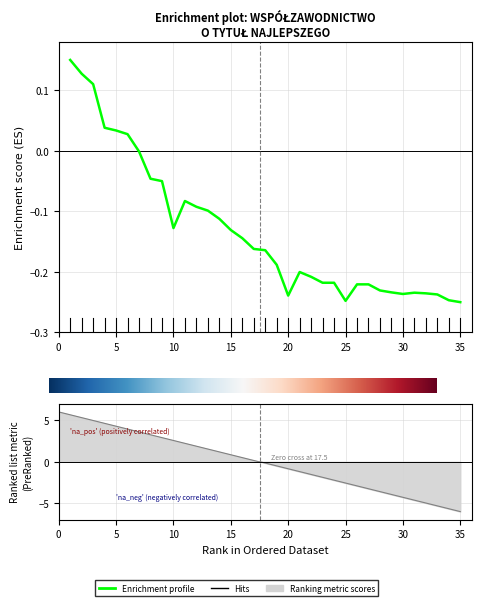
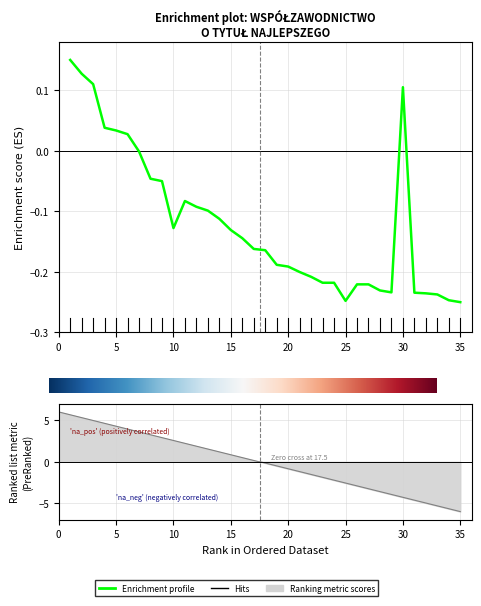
Enrichment plot: WSPÓŁZAWODNICTWO O TYTUŁ NAJLEPSZEGO, 20: -0.24 -> -0.19
Enrichment plot: WSPÓŁZAWODNICTWO O TYTUŁ NAJLEPSZEGO, 30: -0.24 -> 0.10
